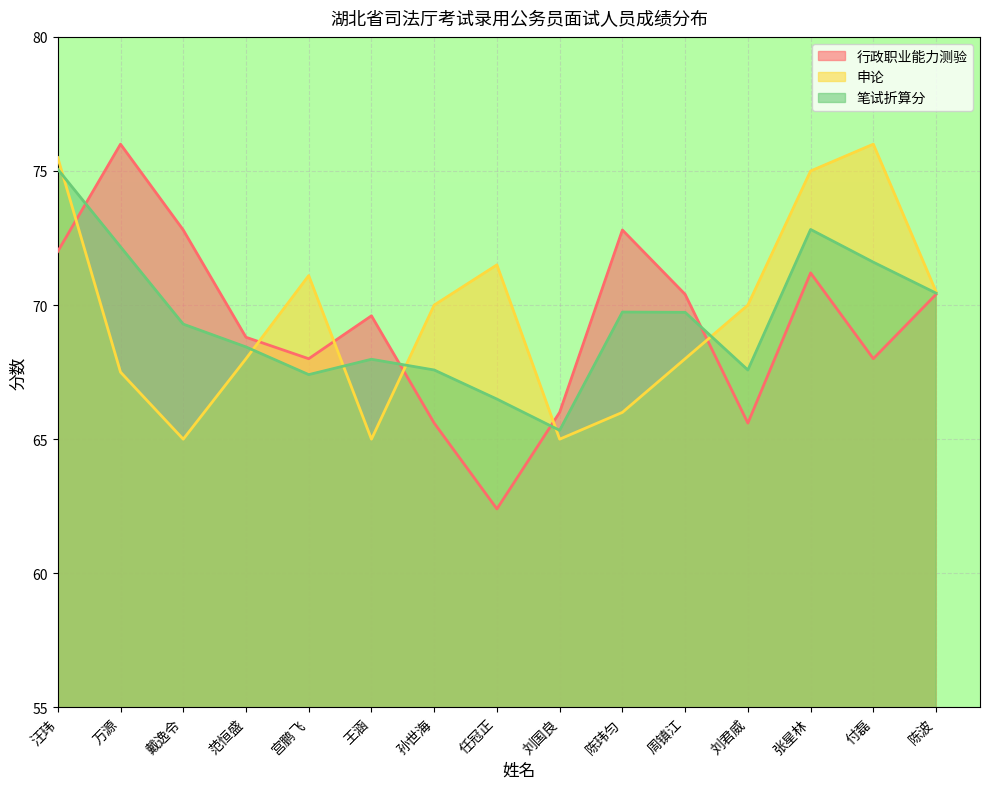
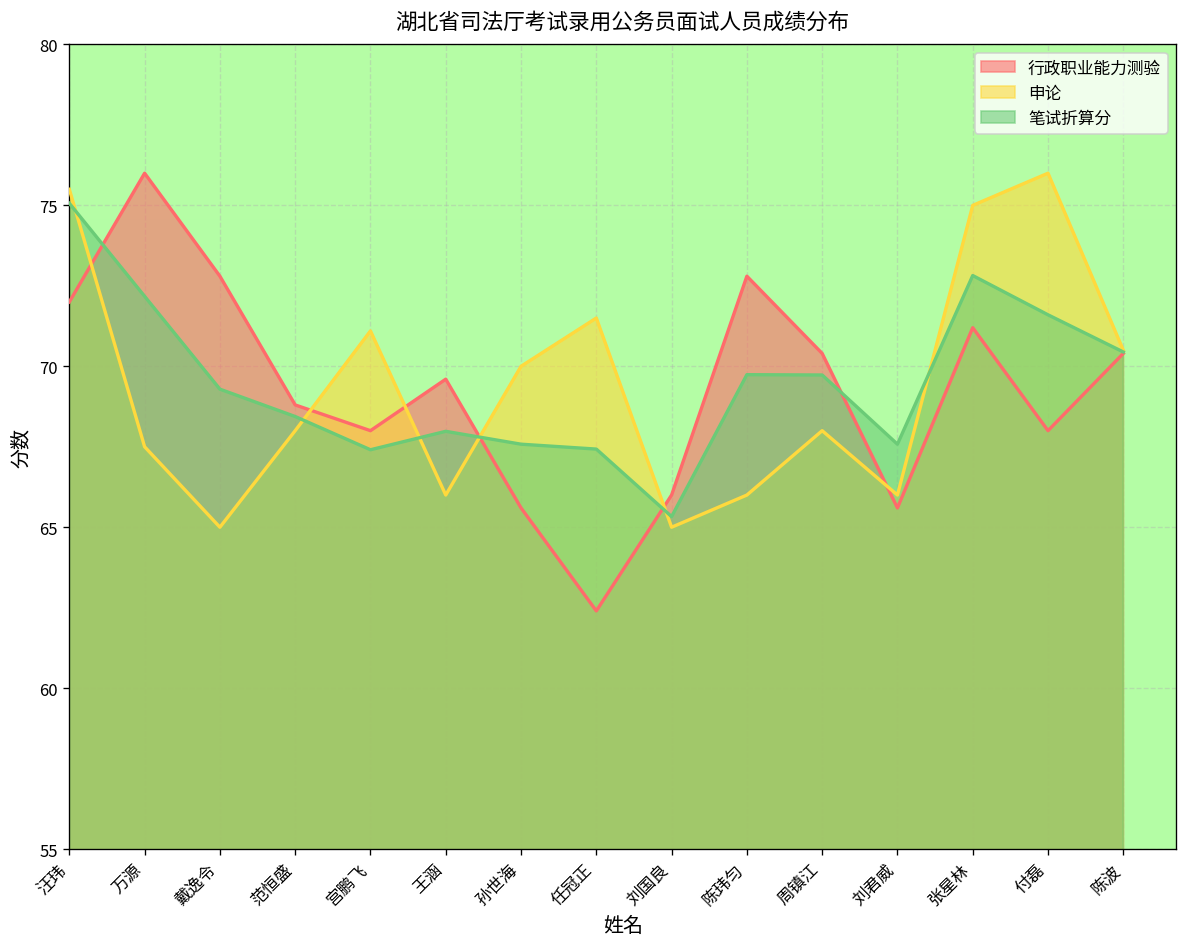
申论, 王涵: 65 -> 66
笔试折算分, 任冠正: 66.5 -> 67.4
申论, 刘君威: 70 -> 66
